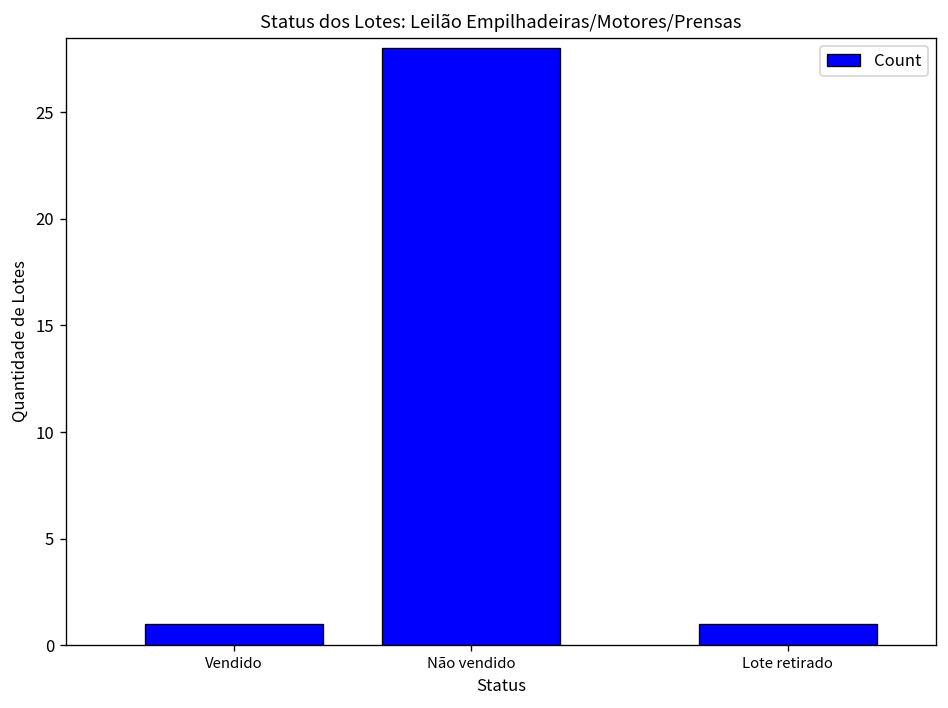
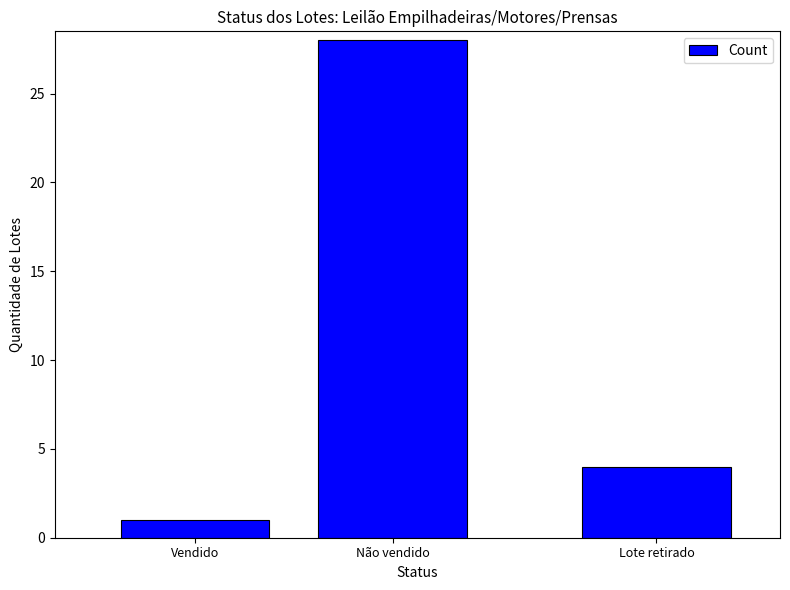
Lote retirado: 1 -> 4
